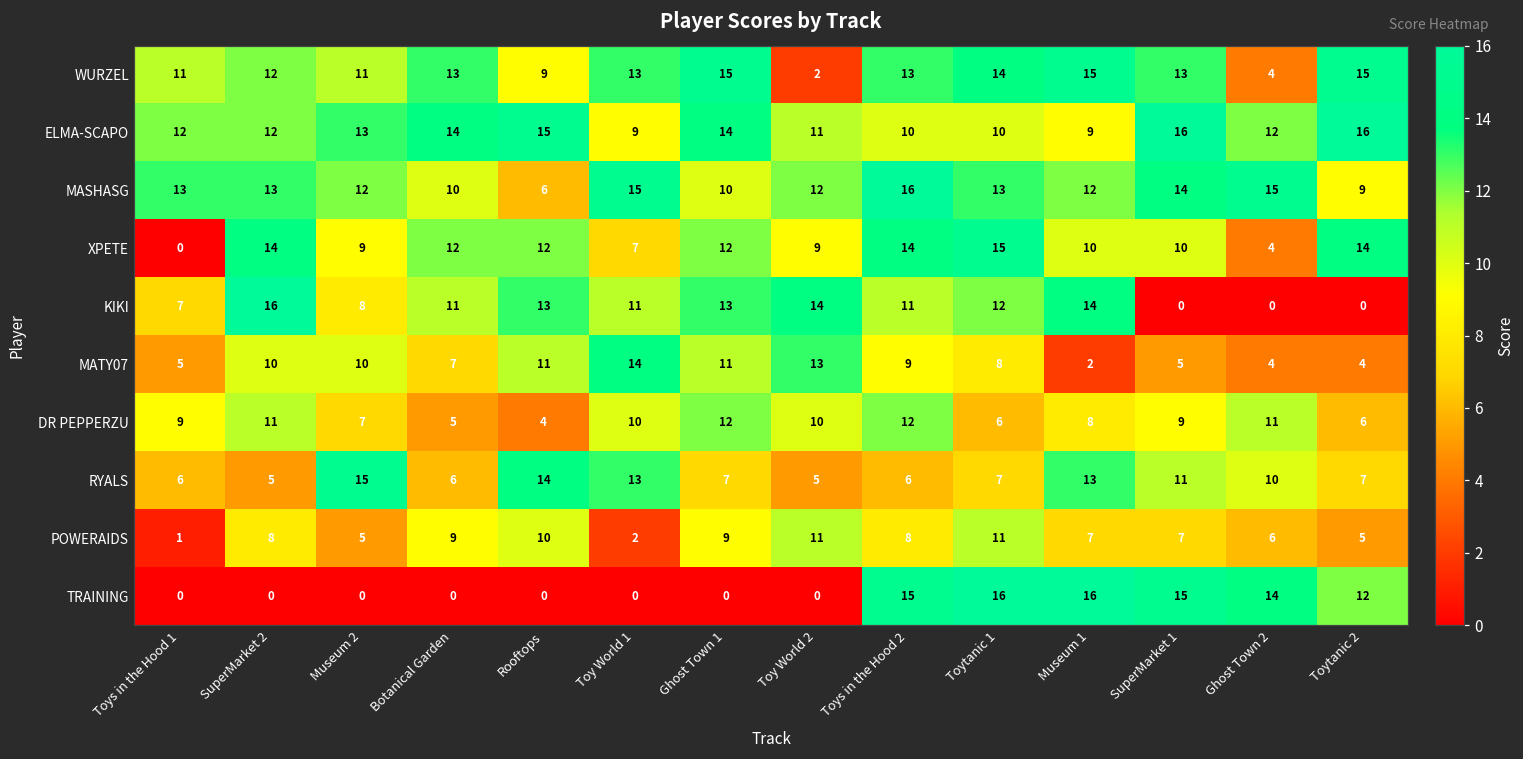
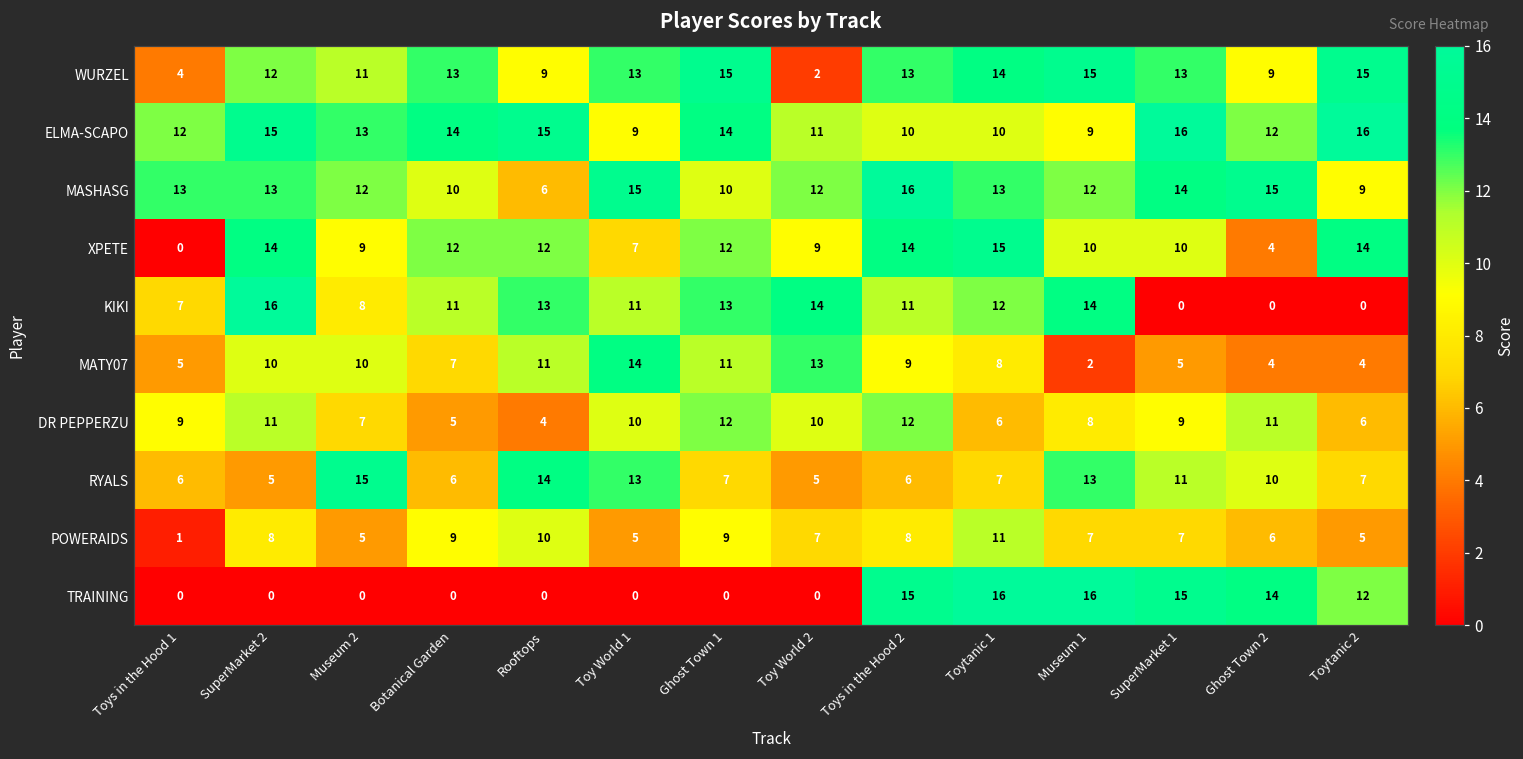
WURZEL, Toys in the Hood 1: 11 -> 4
WURZEL, Ghost Town 2: 4 -> 9
ELMA-SCAPO, SuperMarket 2: 12 -> 15
POWERAIDS, Toy World 1: 2 -> 5
POWERAIDS, Toy World 2: 11 -> 7
